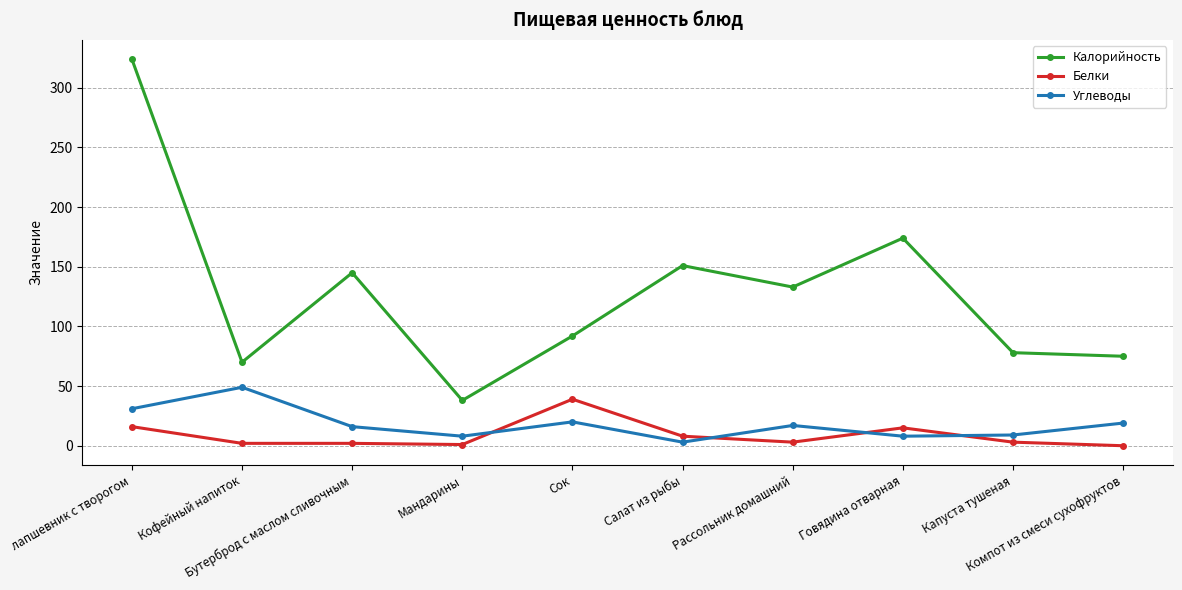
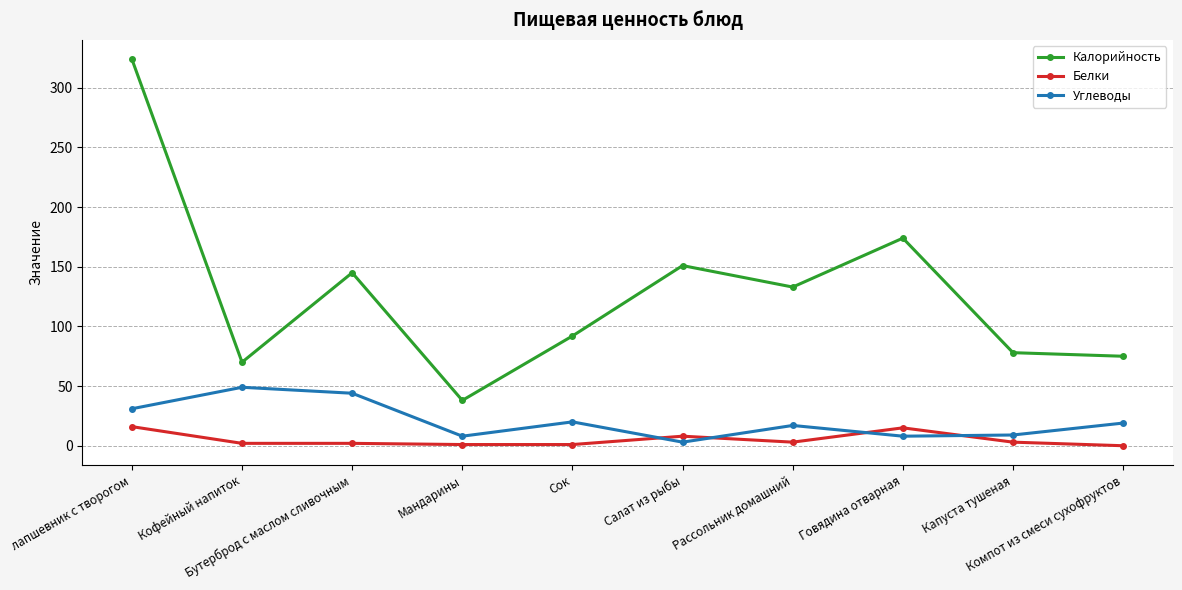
Углеводы, Бутерброд с маслом сливочным: 16 -> 44
Белки, Сок: 39 -> 1
